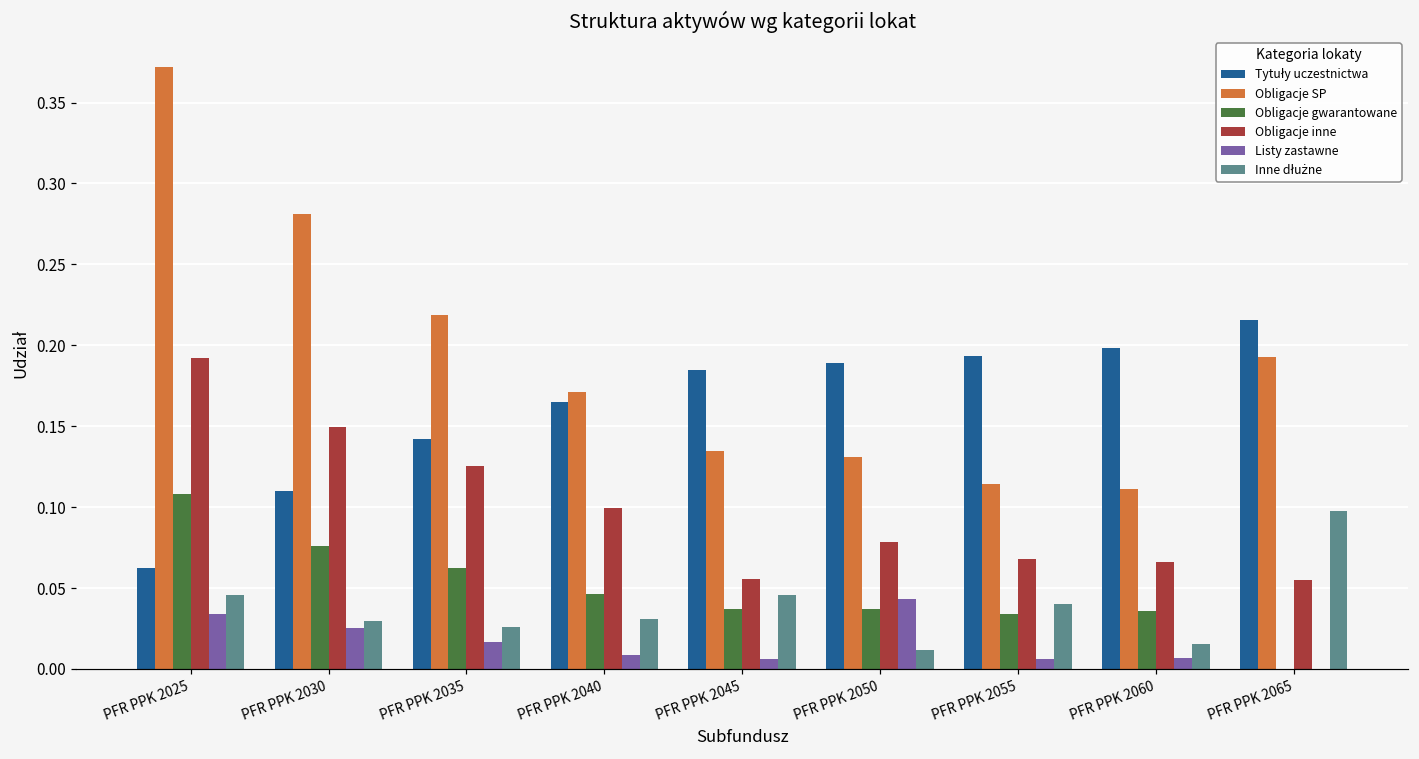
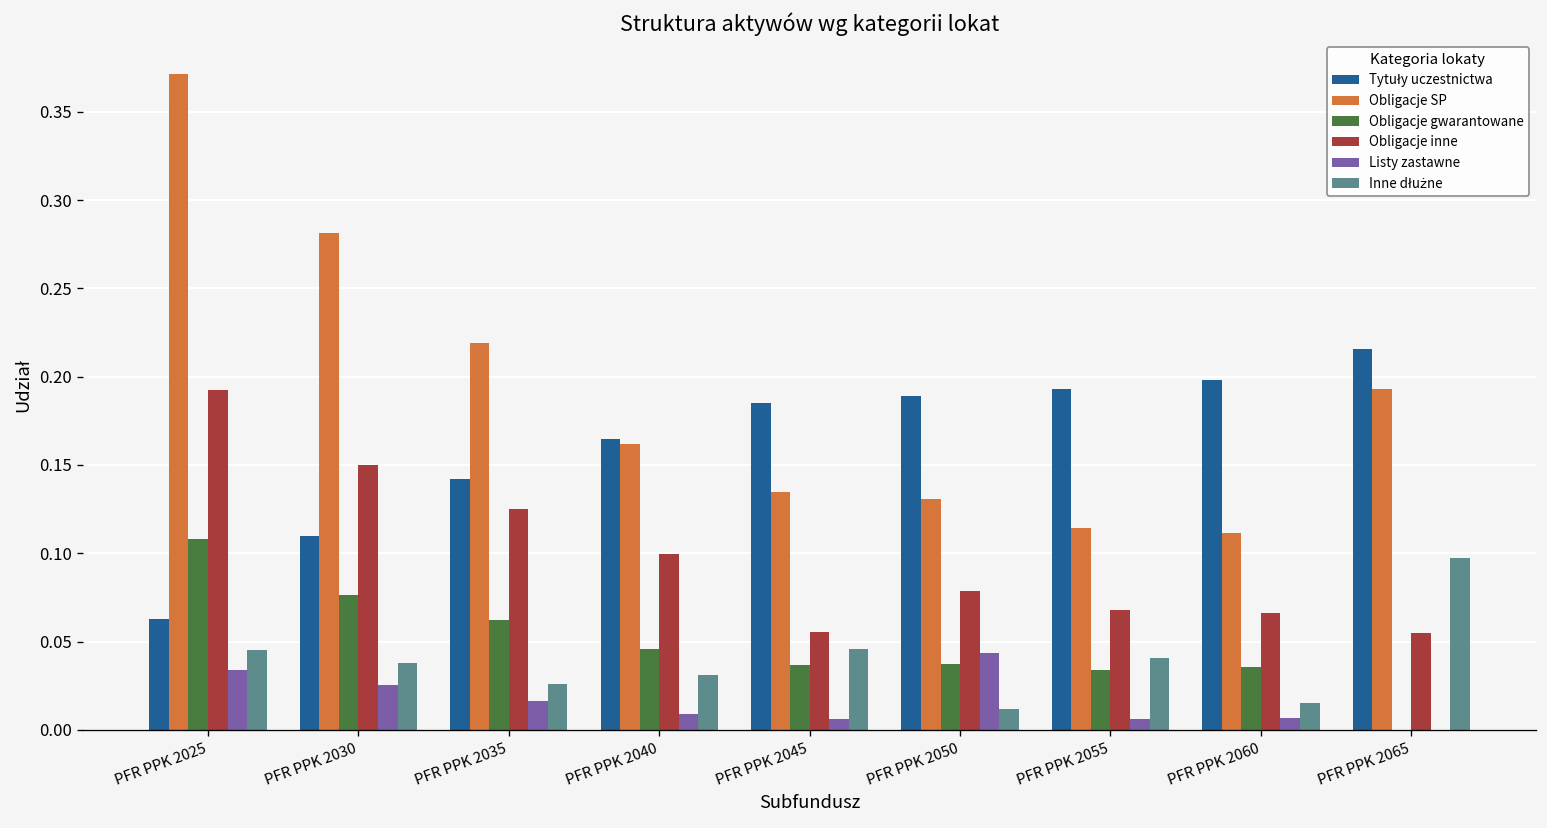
Inne dłużne, PFR PPK 2030: 0.030 -> 0.038
Obligacje SP, PFR PPK 2040: 0.171 -> 0.162
